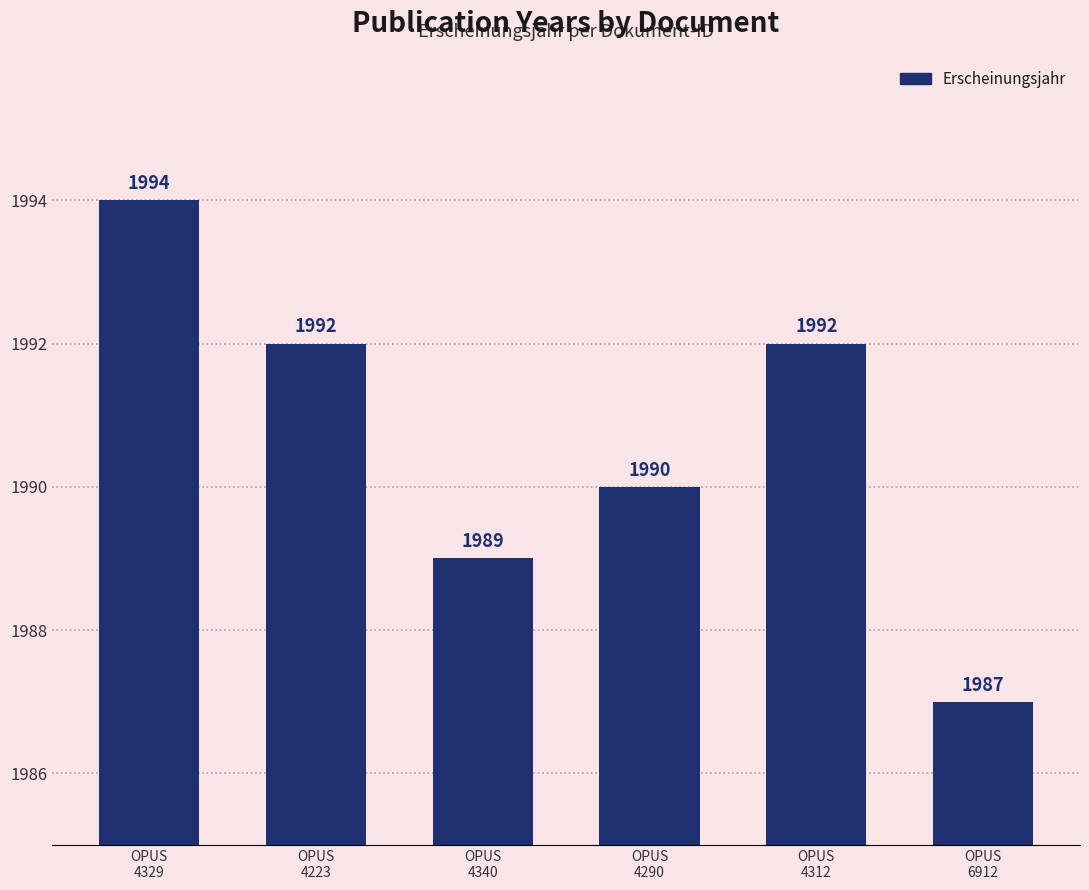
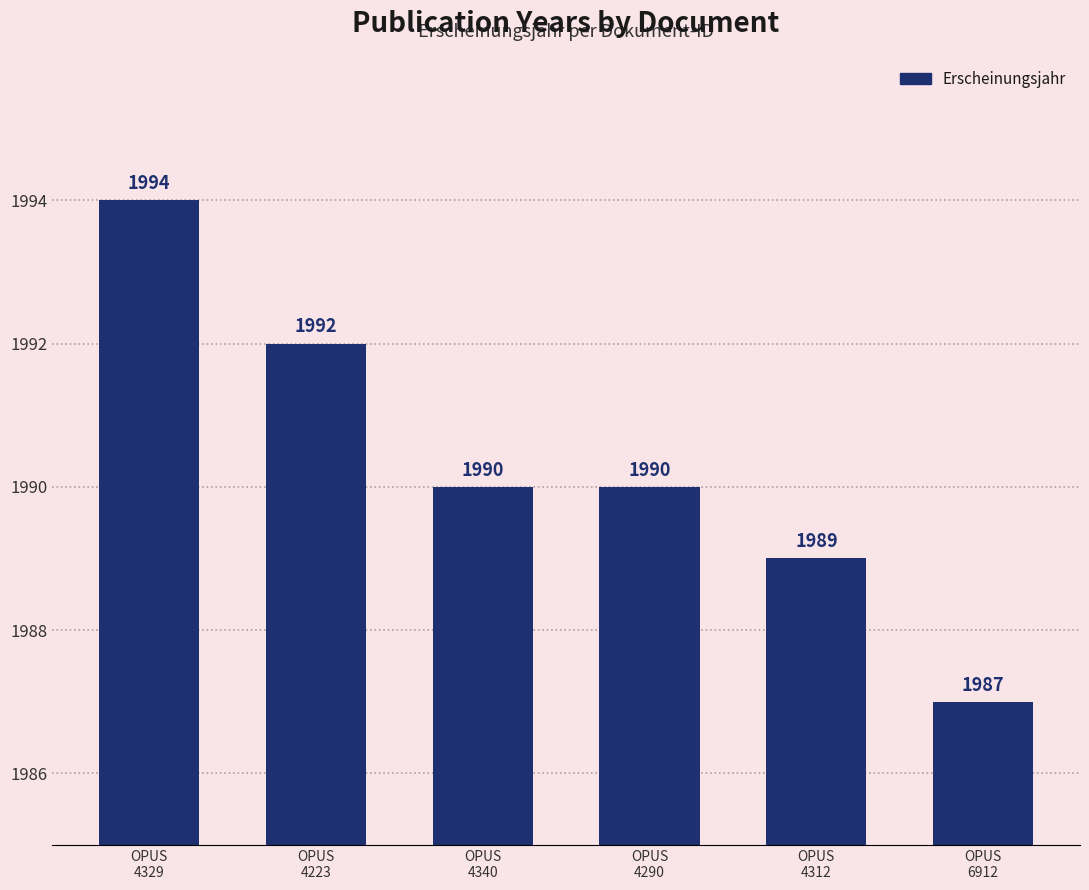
OPUS 4340: 1989 -> 1990
OPUS 4312: 1992 -> 1989
